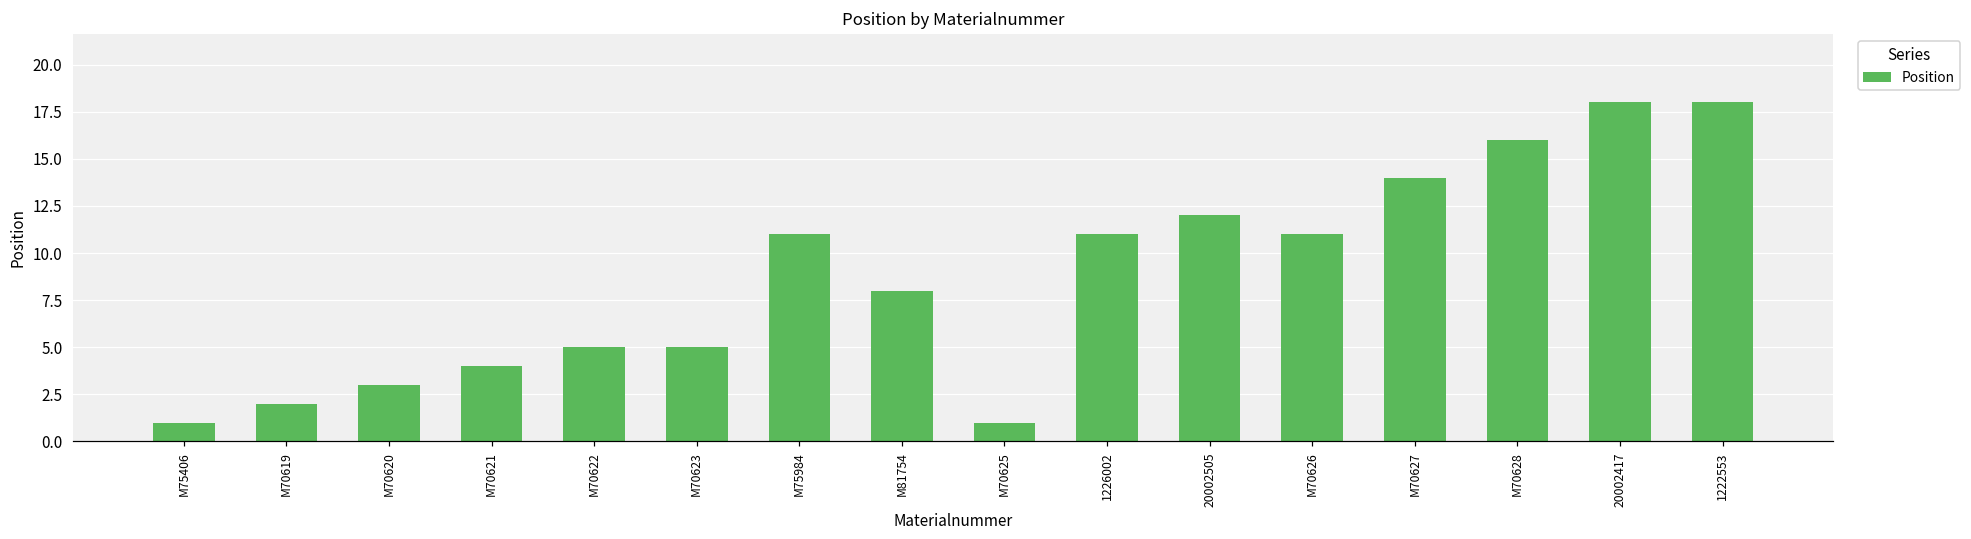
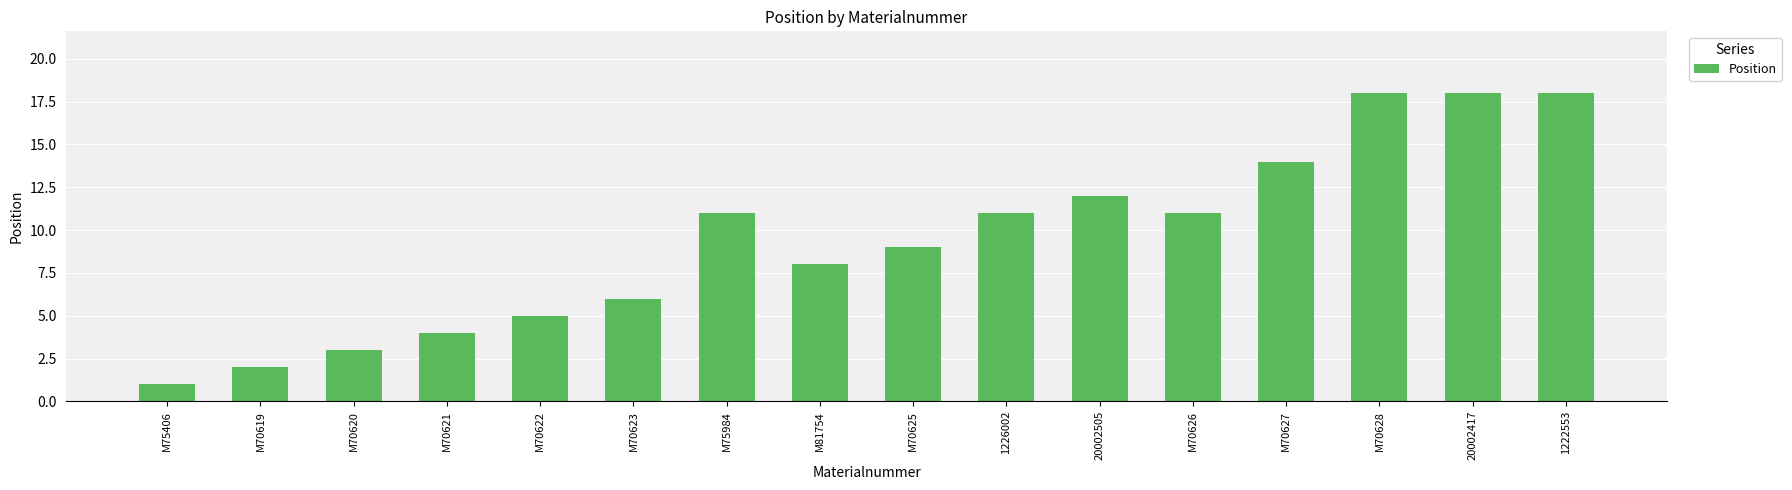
M70623: 5 -> 6
M70625: 1 -> 9
M70628: 16 -> 18
